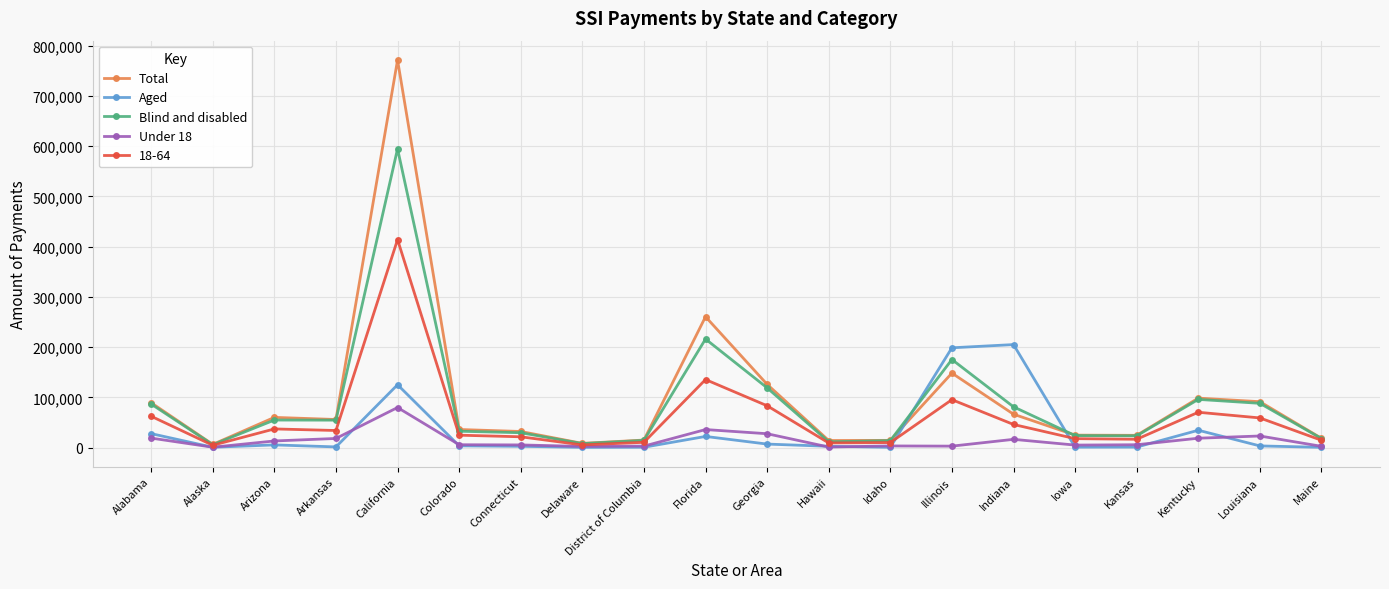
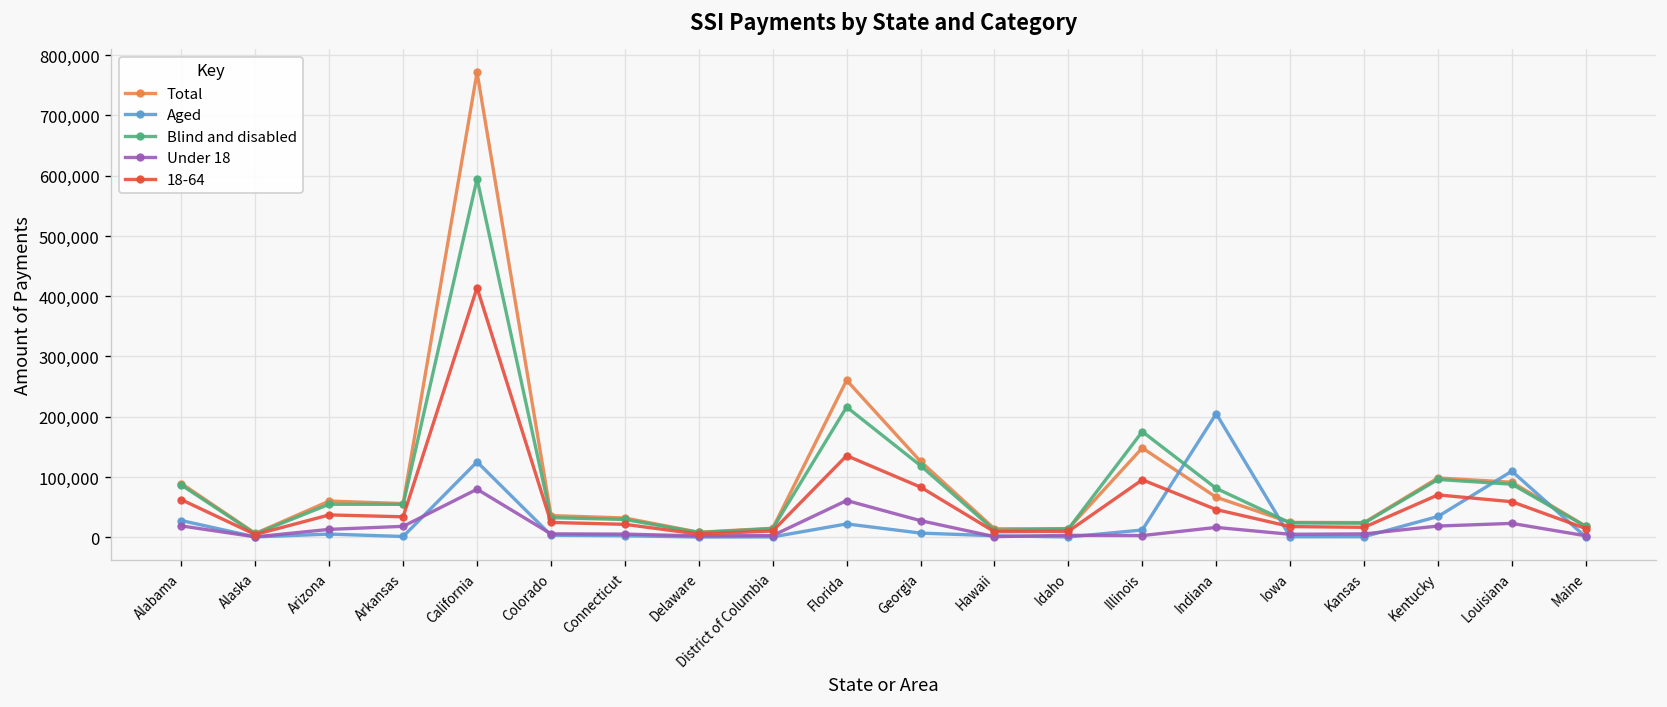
Under 18, Florida: 40,000 -> 60,000
Aged, Illinois: 200,000 -> 10,000
Aged, Louisiana: 0 -> 110,000
